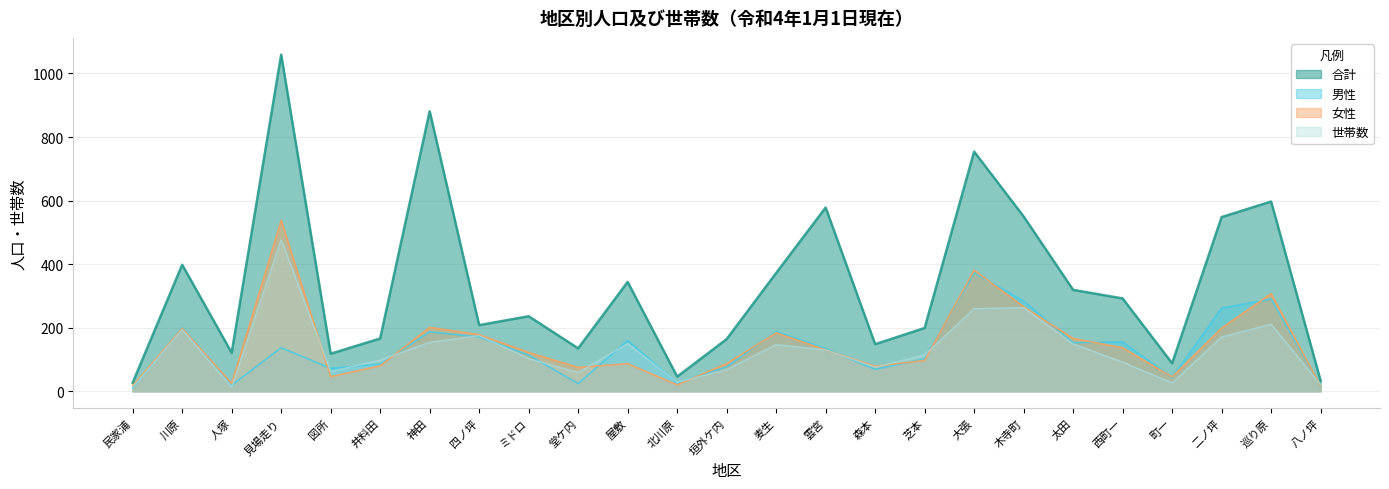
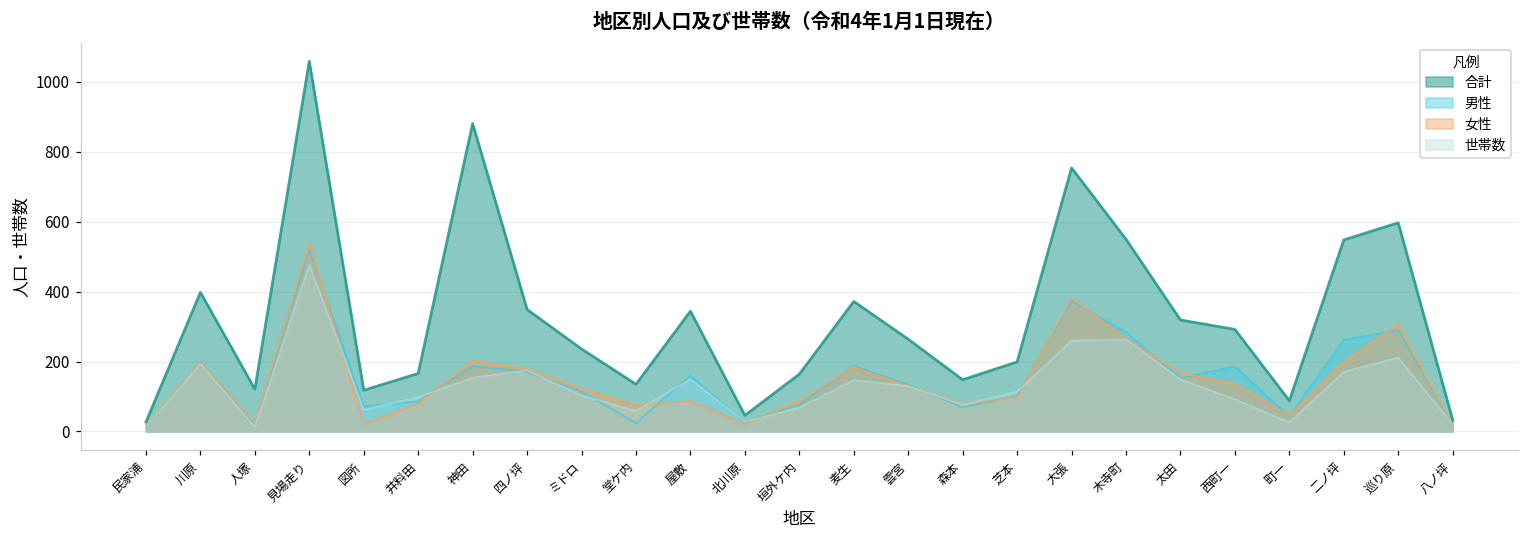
男性, 見場走り: 140 -> 520
女性, 図所: 50 -> 20
合計, 四ノ坪: 210 -> 350
合計, 雲宮: 580 -> 260
男性, 西町一: 160 -> 190
